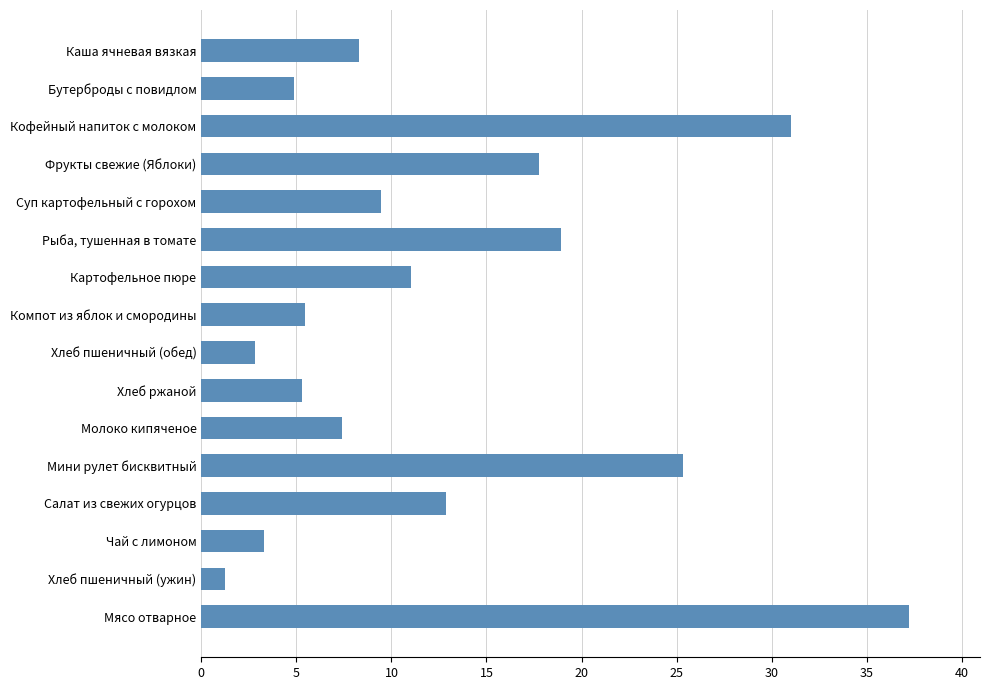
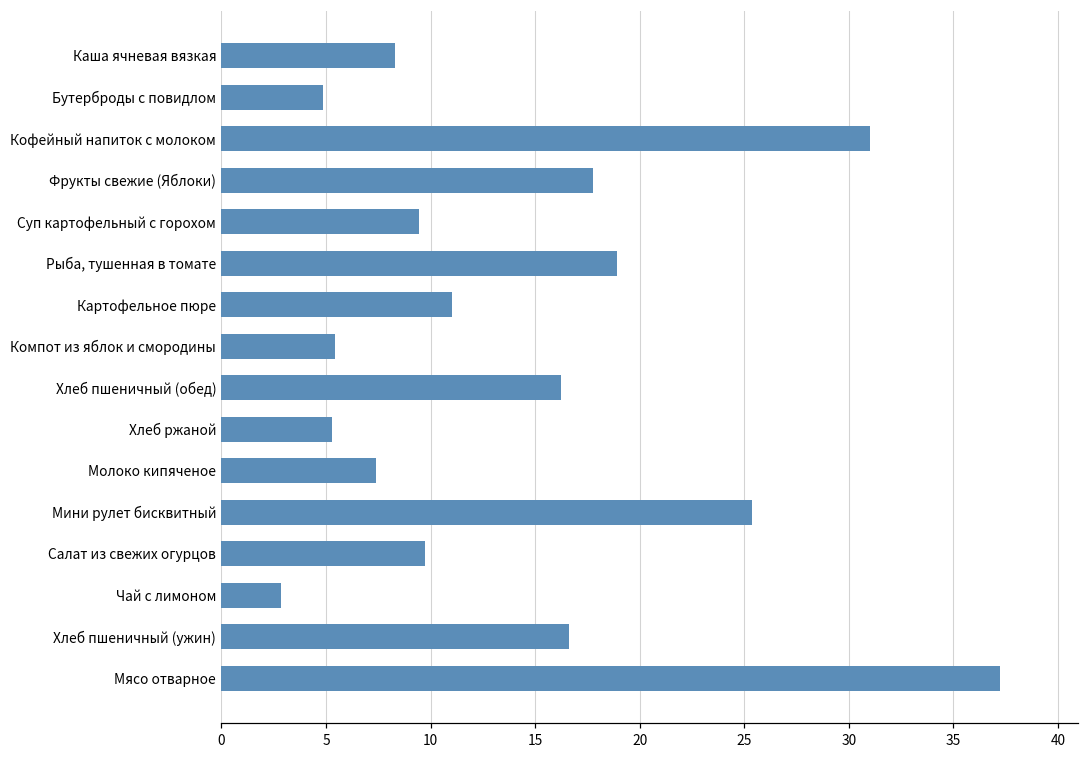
Хлеб пшеничный (обед): 2.8 -> 16.2
Салат из свежих огурцов: 12.9 -> 9.7
Чай с лимоном: 3.3 -> 2.8
Хлеб пшеничный (ужин): 1.3 -> 16.6
